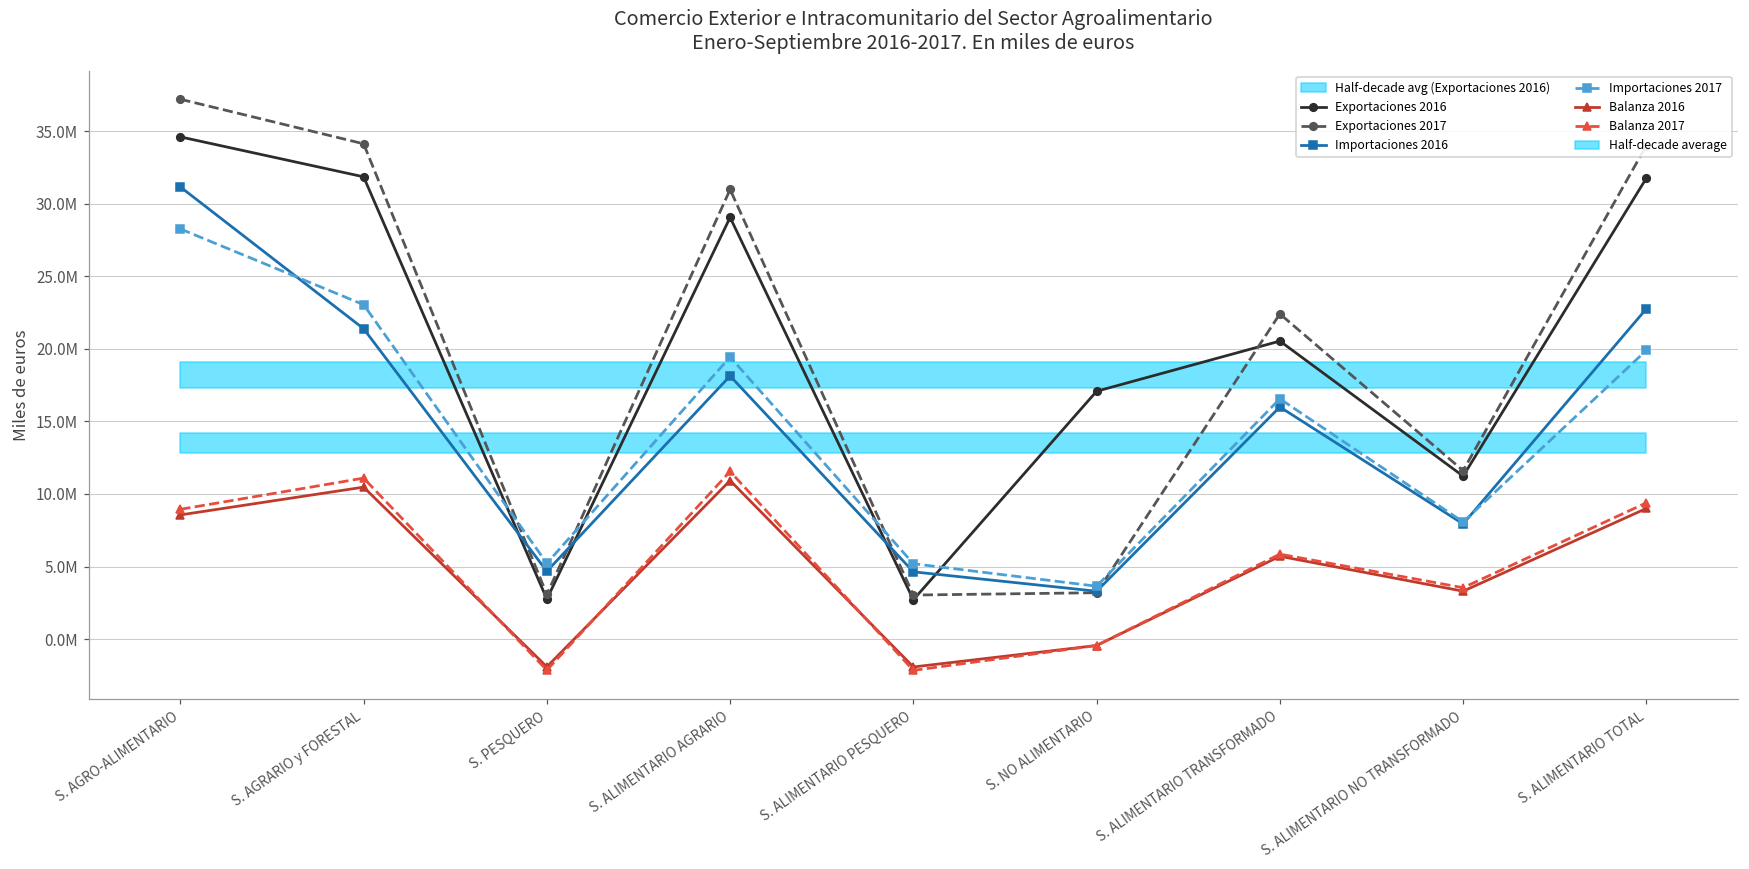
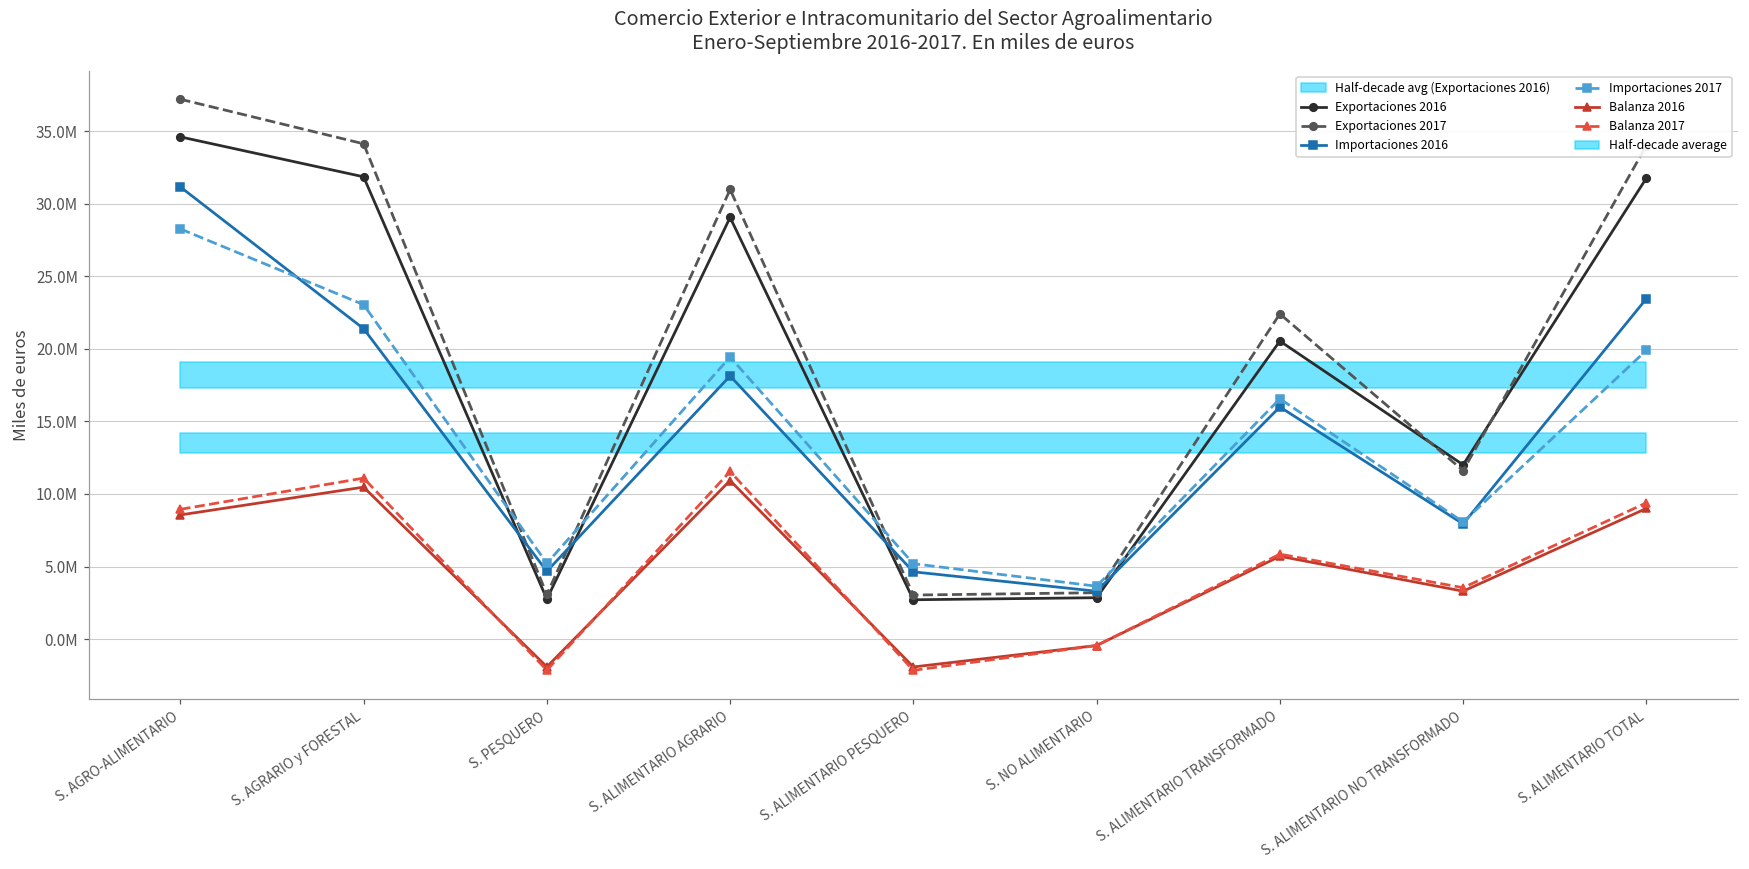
Exportaciones 2016, S. NO ALIMENTARIO: 17100000 -> 2800000
Exportaciones 2016, S. ALIMENTARIO NO TRANSFORMADO: 11200000 -> 12000000
Importaciones 2016, S. ALIMENTARIO TOTAL: 22800000 -> 23500000
